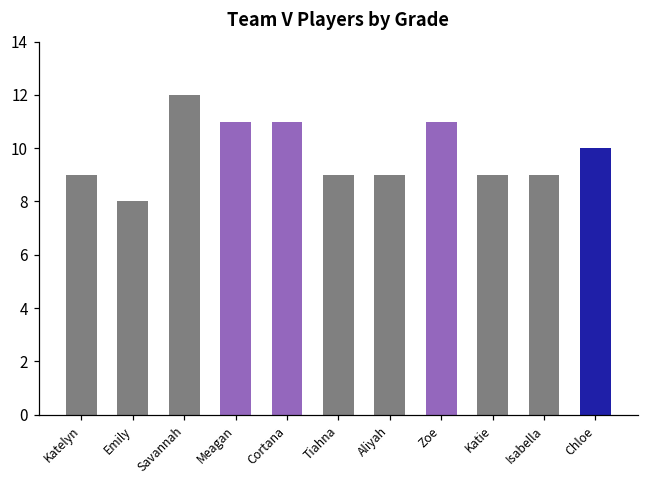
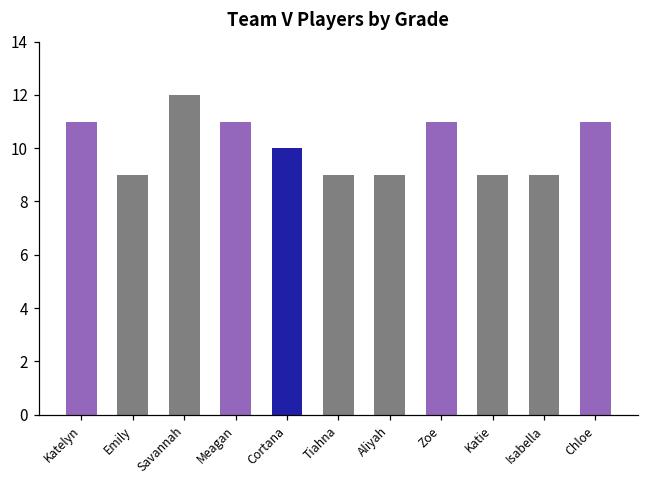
Katelyn: 9 -> 11
Emily: 8 -> 9
Cortana: 11 -> 10
Chloe: 10 -> 11
